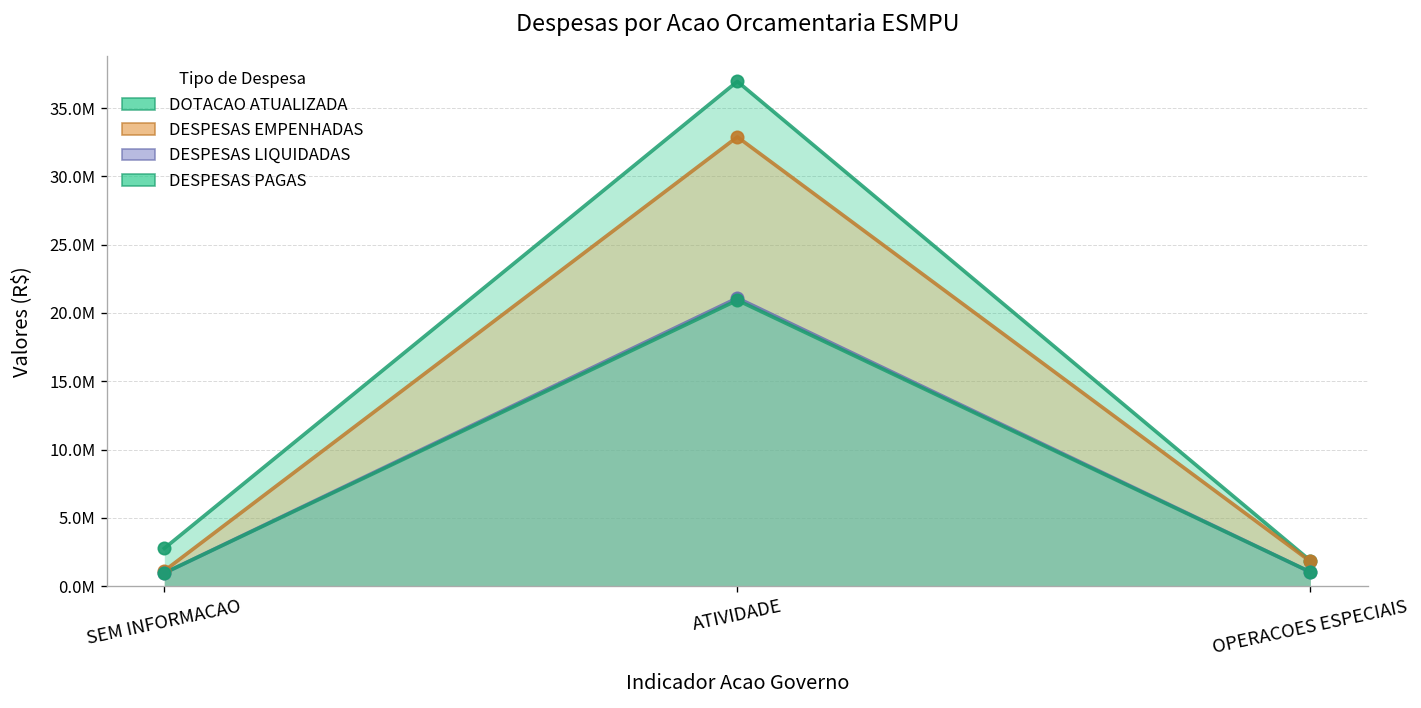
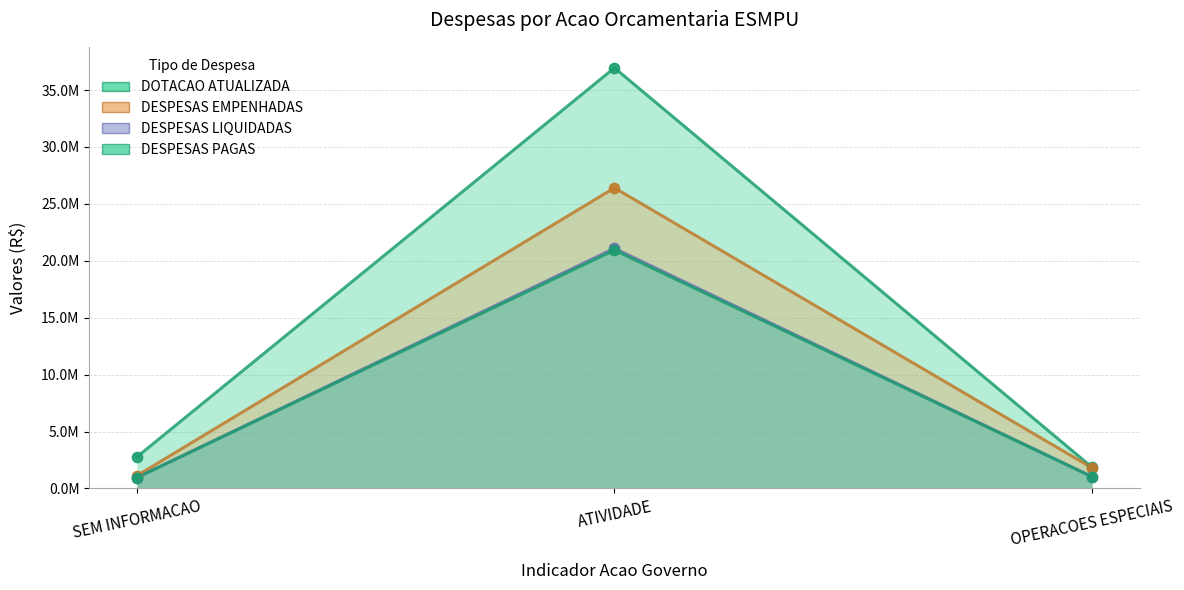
DESPESAS EMPENHADAS, ATIVIDADE: 32900000 -> 26400000
